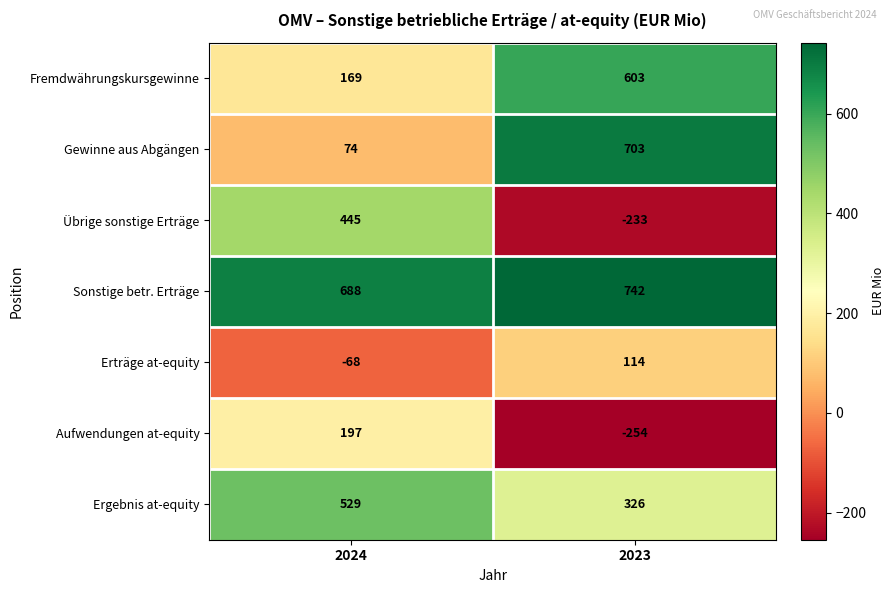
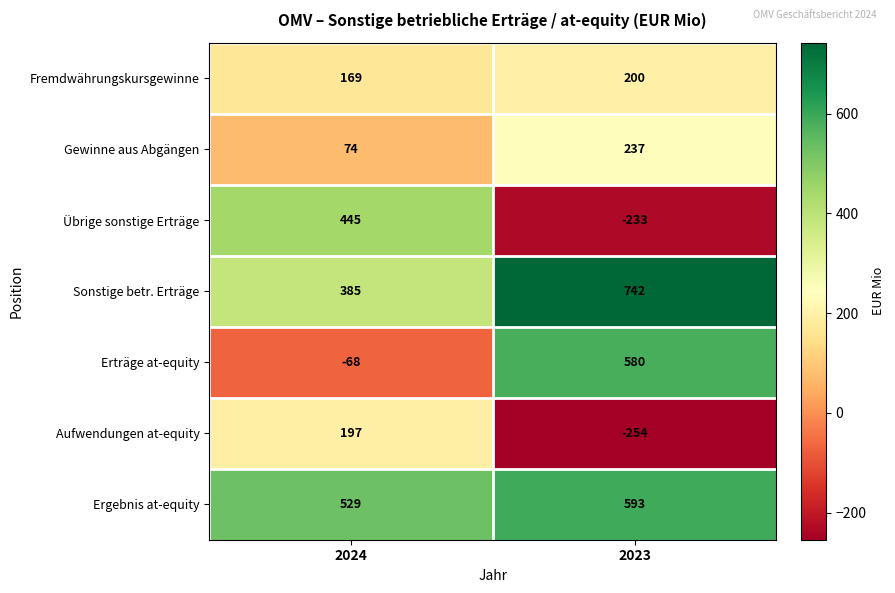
Fremdwährungskursgewinne, 2023: 603 -> 200
Gewinne aus Abgängen, 2023: 703 -> 237
Sonstige betr. Erträge, 2024: 688 -> 385
Erträge at-equity, 2023: 114 -> 580
Ergebnis at-equity, 2023: 326 -> 593
